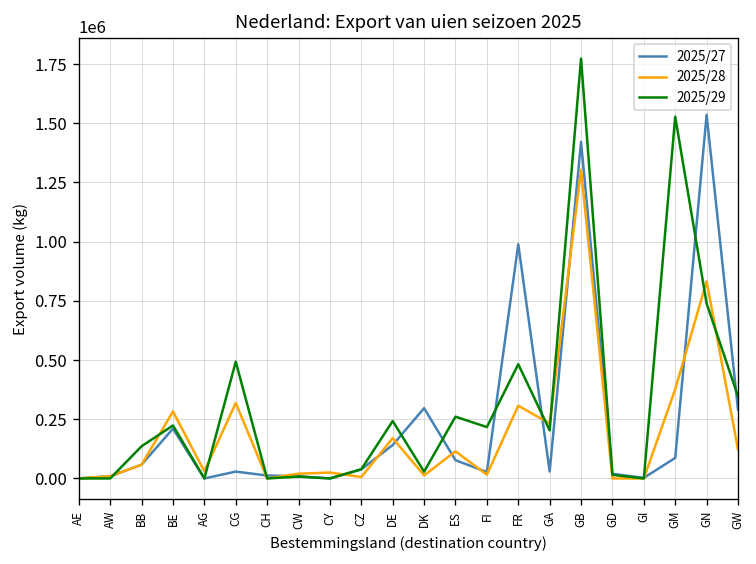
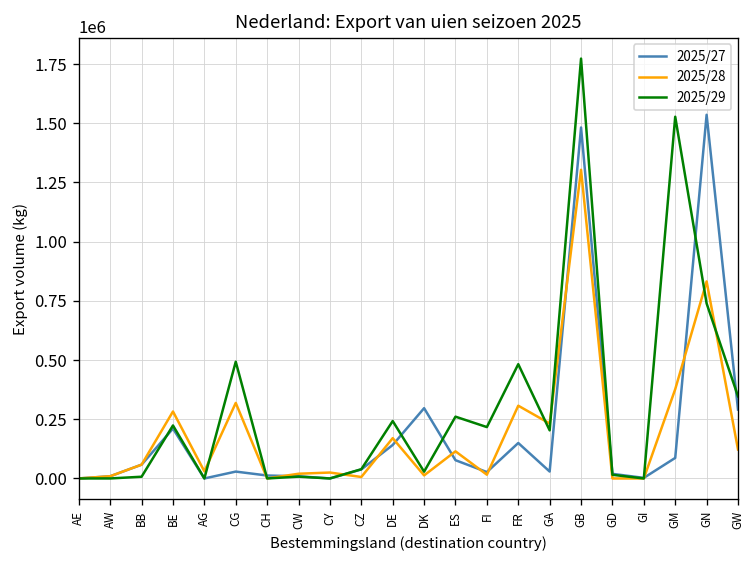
2025/29, BB: 140000 -> 10000
2025/27, FR: 990000 -> 150000
2025/27, GB: 1420000 -> 1480000
